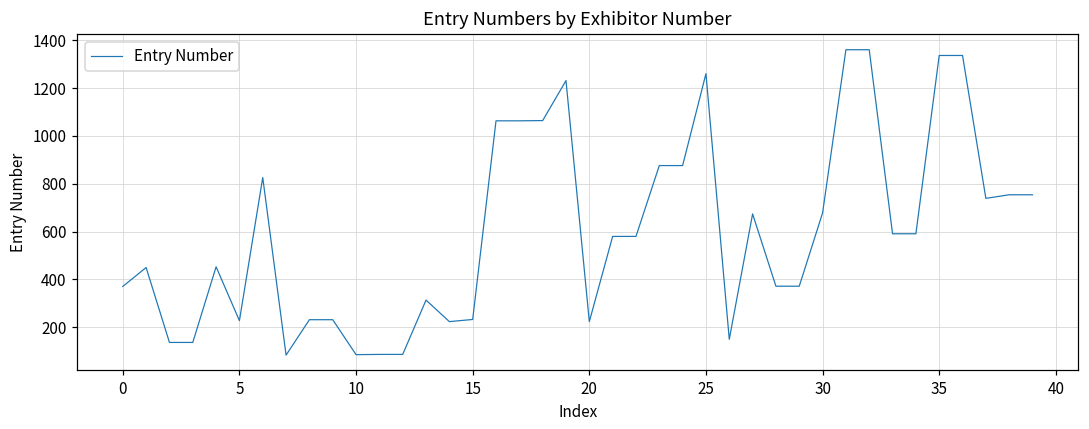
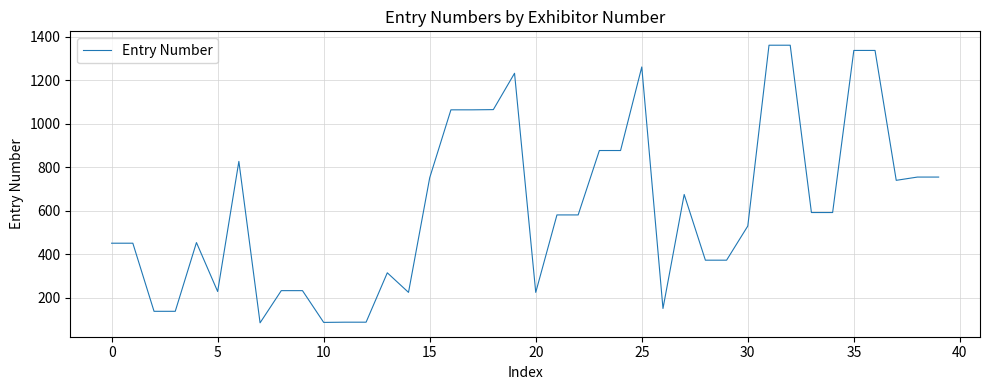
0: 370 -> 450
15: 230 -> 750
30: 680 -> 530
